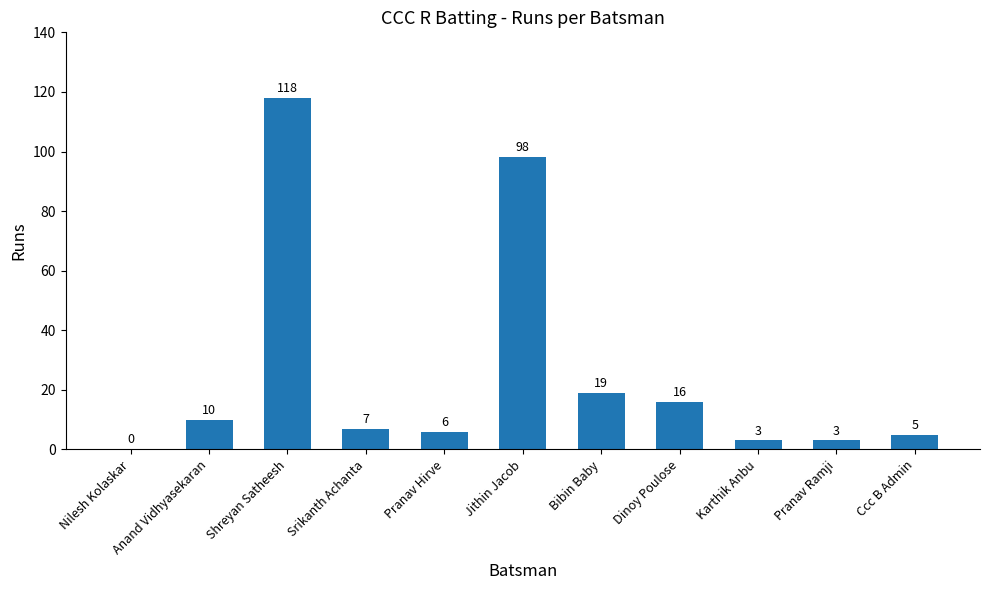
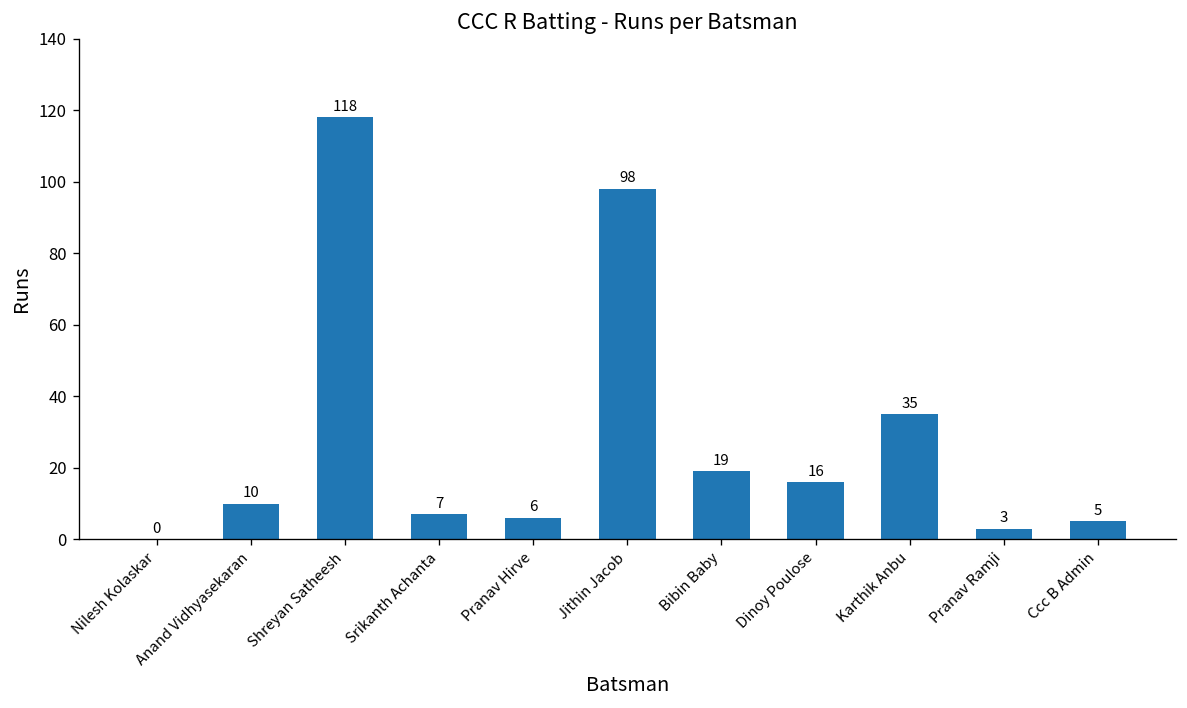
Karthik Anbu: 3 -> 35
